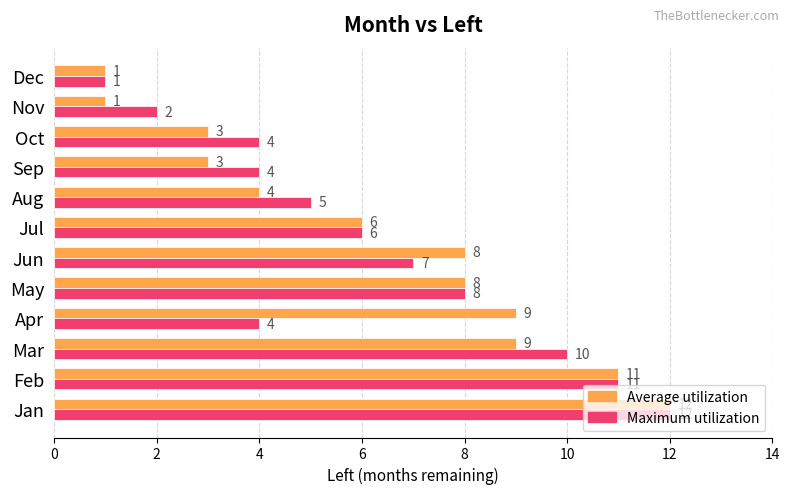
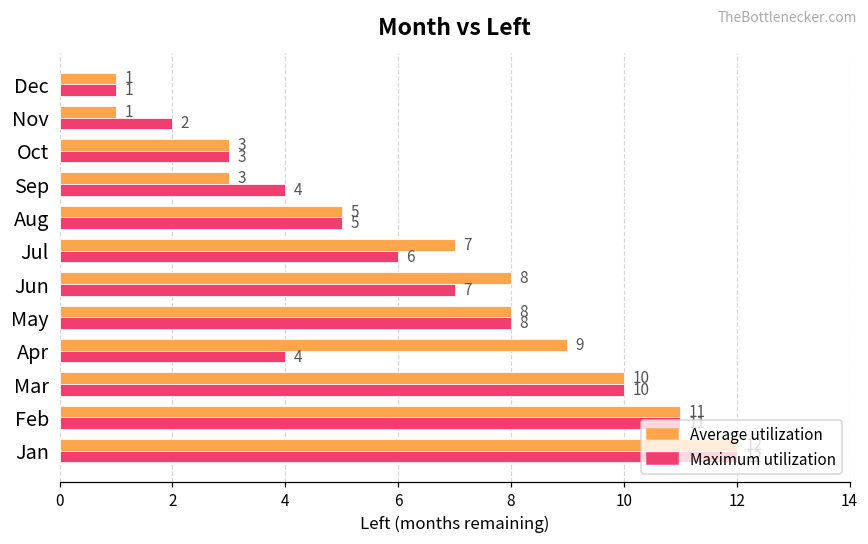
Maximum utilization, Oct: 4 -> 3
Average utilization, Aug: 4 -> 5
Average utilization, Jul: 6 -> 7
Average utilization, Mar: 9 -> 10
